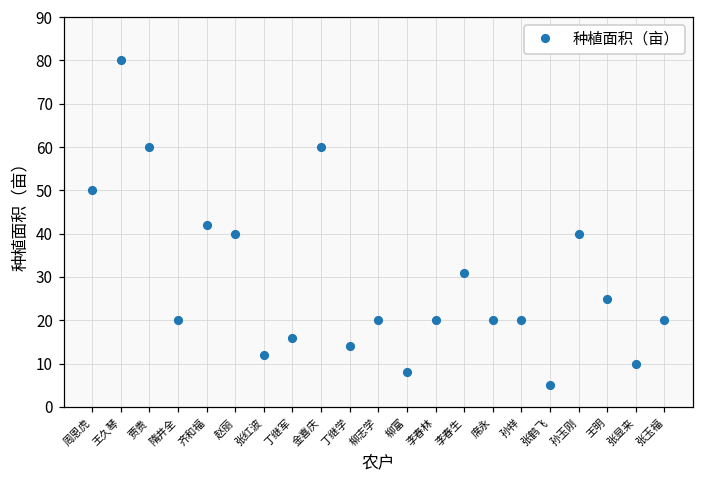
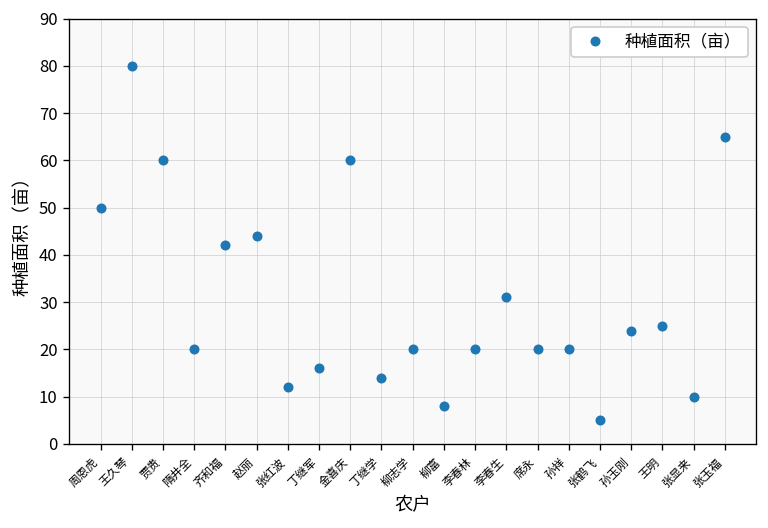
赵丽: 40 -> 44
孙玉刚: 40 -> 24
张玉福: 20 -> 65
